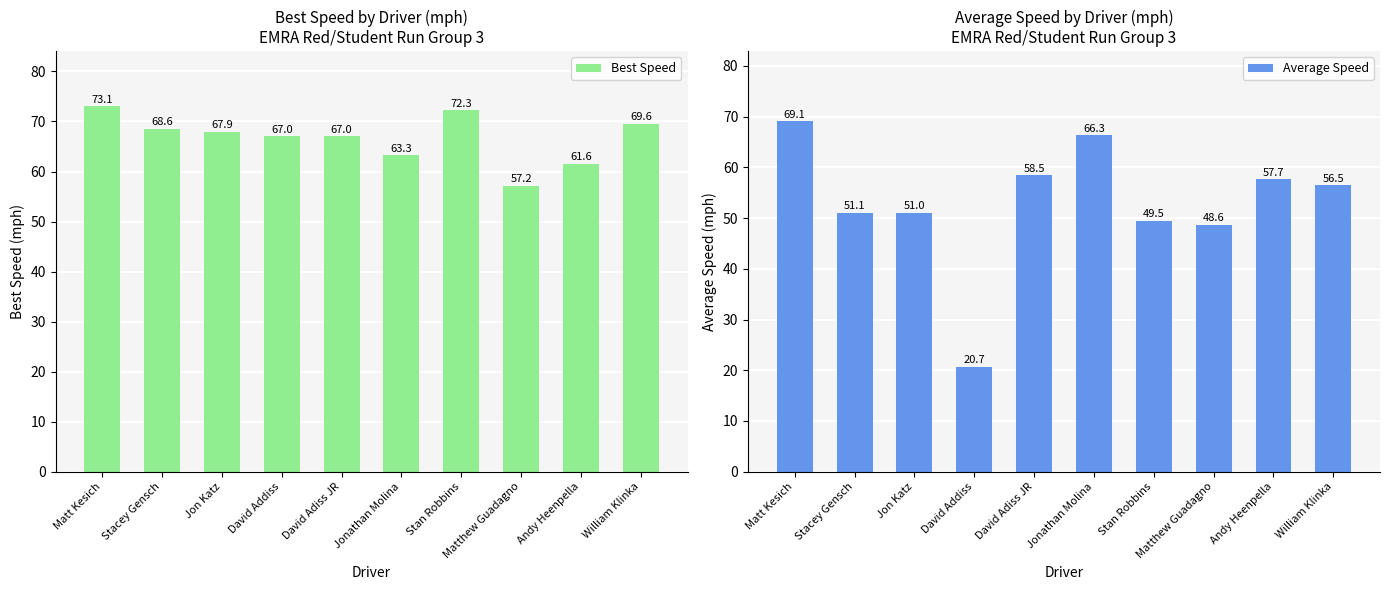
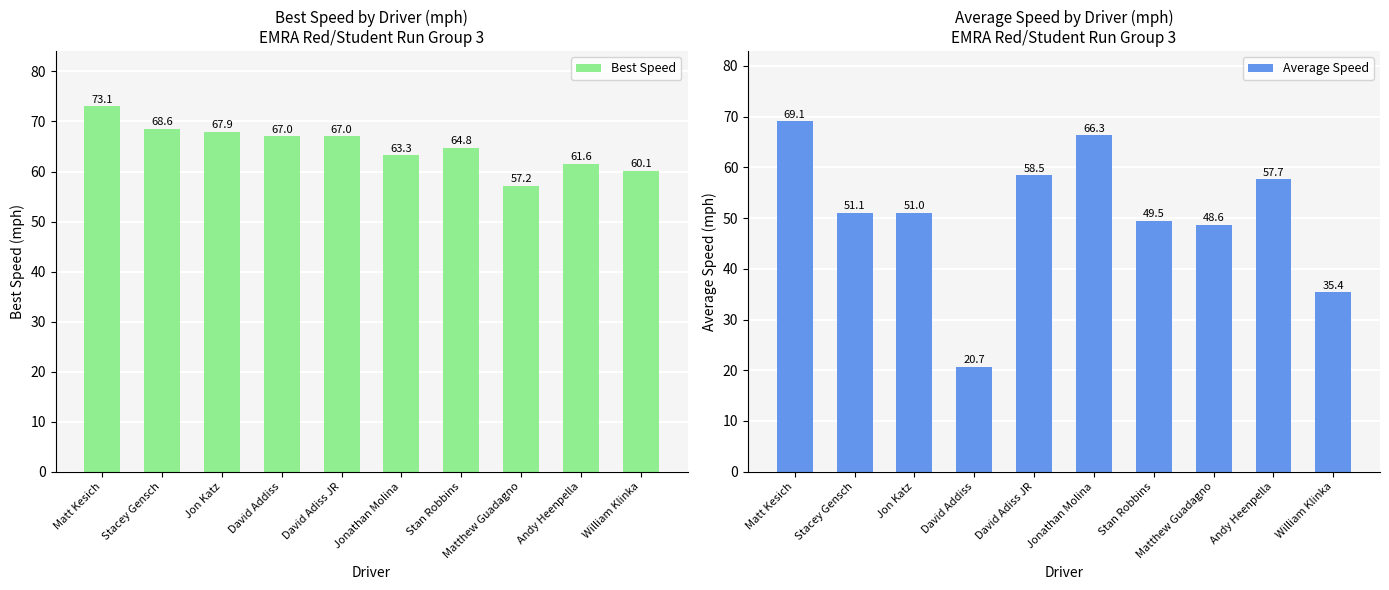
Best Speed by Driver (mph) EMRA Red/Student Run Group 3, Stan Robbins: 72.3 -> 64.8
Best Speed by Driver (mph) EMRA Red/Student Run Group 3, William Klinka: 69.6 -> 60.1
Average Speed by Driver (mph) EMRA Red/Student Run Group 3, William Klinka: 56.5 -> 35.4
